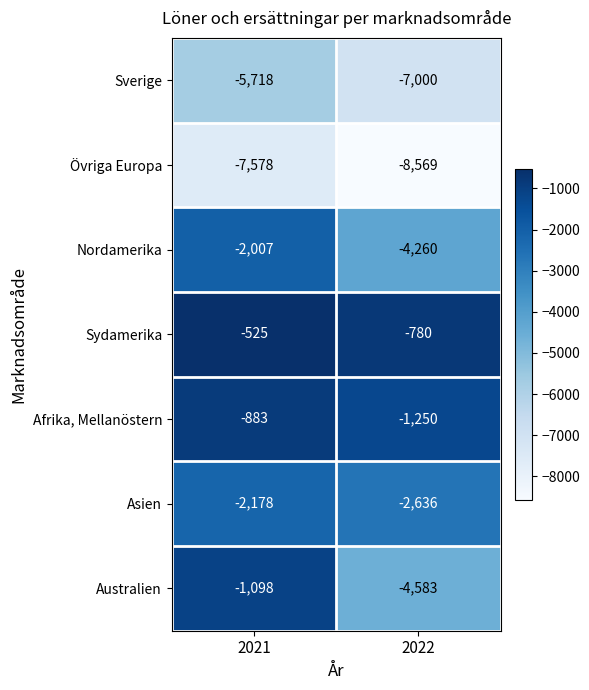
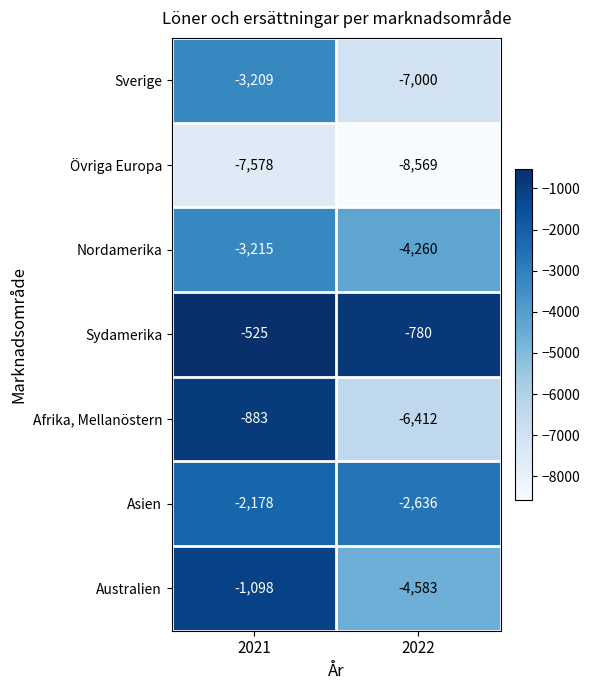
Sverige, 2021: -5,718 -> -3,209
Nordamerika, 2021: -2,007 -> -3,215
Afrika, Mellanöstern, 2022: -1,250 -> -6,412
